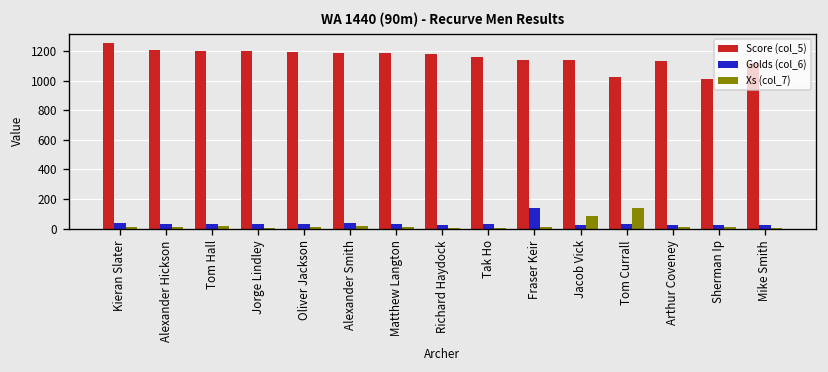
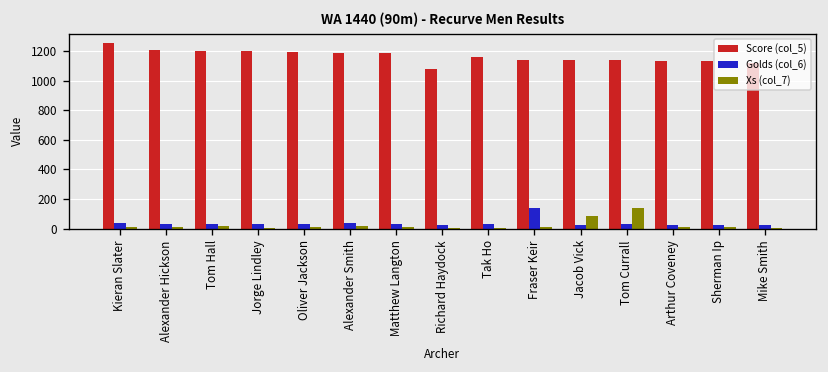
Score (col_5), Richard Haydock: 1180 -> 1080
Score (col_5), Tom Currall: 1030 -> 1140
Score (col_5), Sherman Ip: 1010 -> 1130
